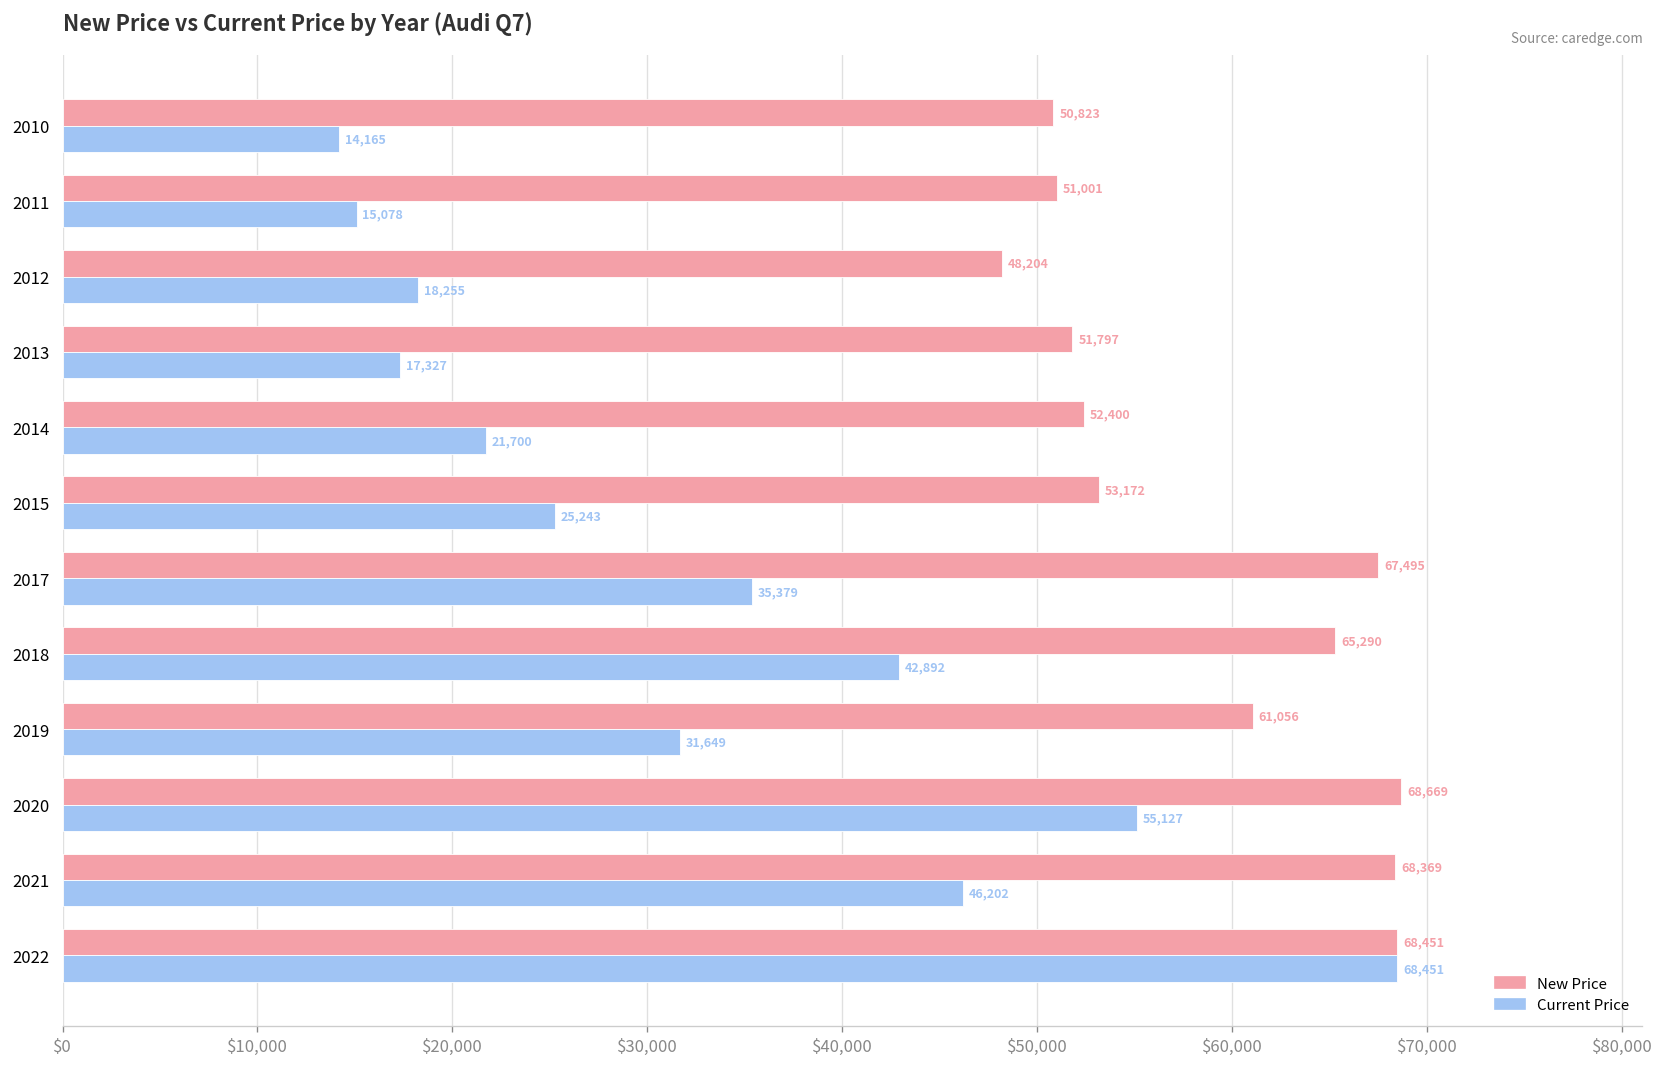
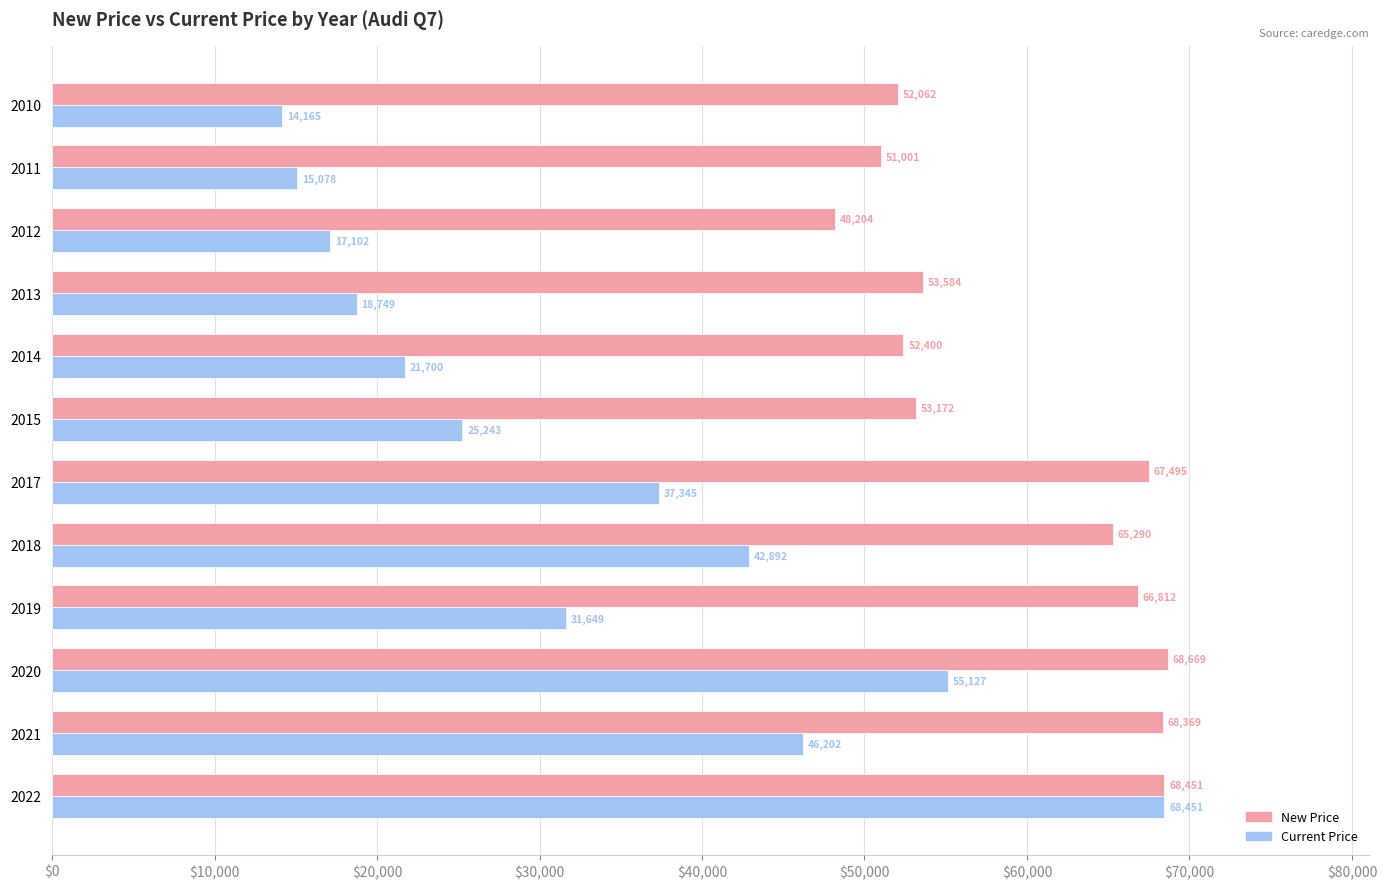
New Price, 2010: 50,823 -> 52,062
Current Price, 2012: 18,255 -> 17,102
New Price, 2013: 51,797 -> 53,584
Current Price, 2013: 17,327 -> 18,749
Current Price, 2017: 35,379 -> 37,345
New Price, 2019: 61,056 -> 66,812
